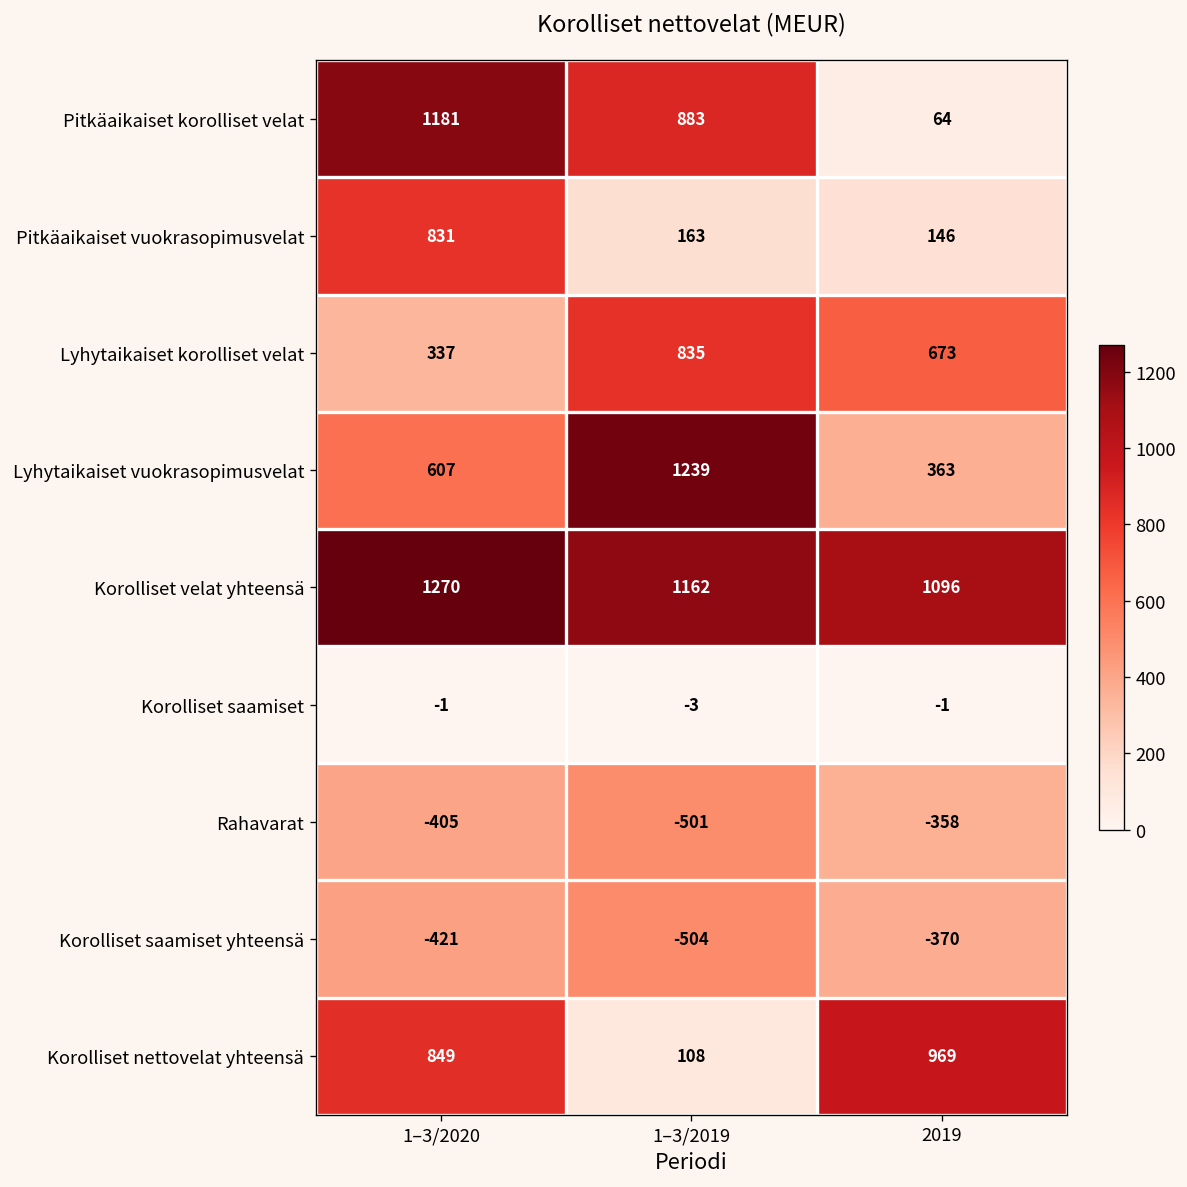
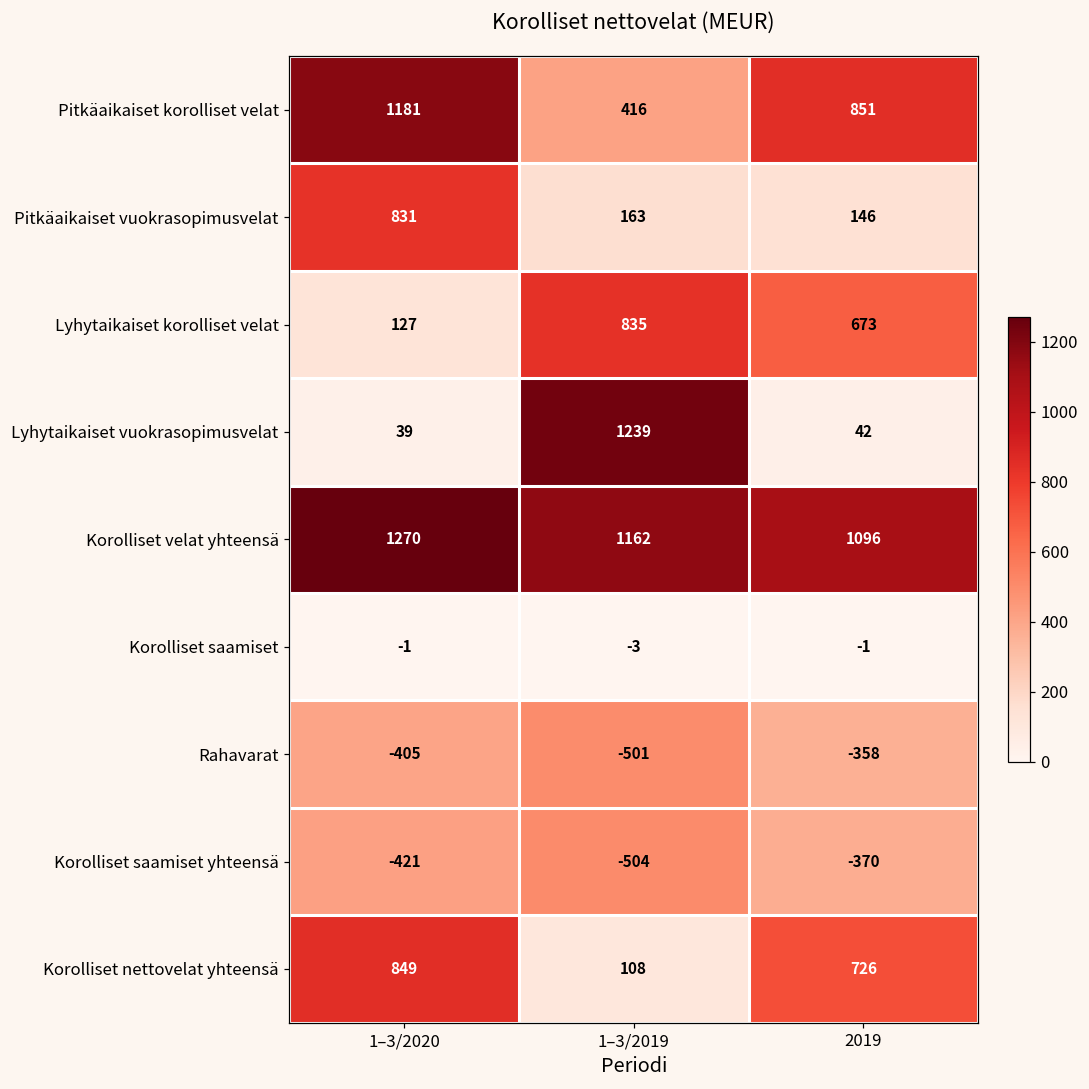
Pitkäaikaiset korolliset velat, 1–3/2019: 883 -> 416
Pitkäaikaiset korolliset velat, 2019: 64 -> 851
Lyhytaikaiset korolliset velat, 1–3/2020: 337 -> 127
Lyhytaikaiset vuokrasopimusvelat, 1–3/2020: 607 -> 39
Lyhytaikaiset vuokrasopimusvelat, 2019: 363 -> 42
Korolliset nettovelat yhteensä, 2019: 969 -> 726
